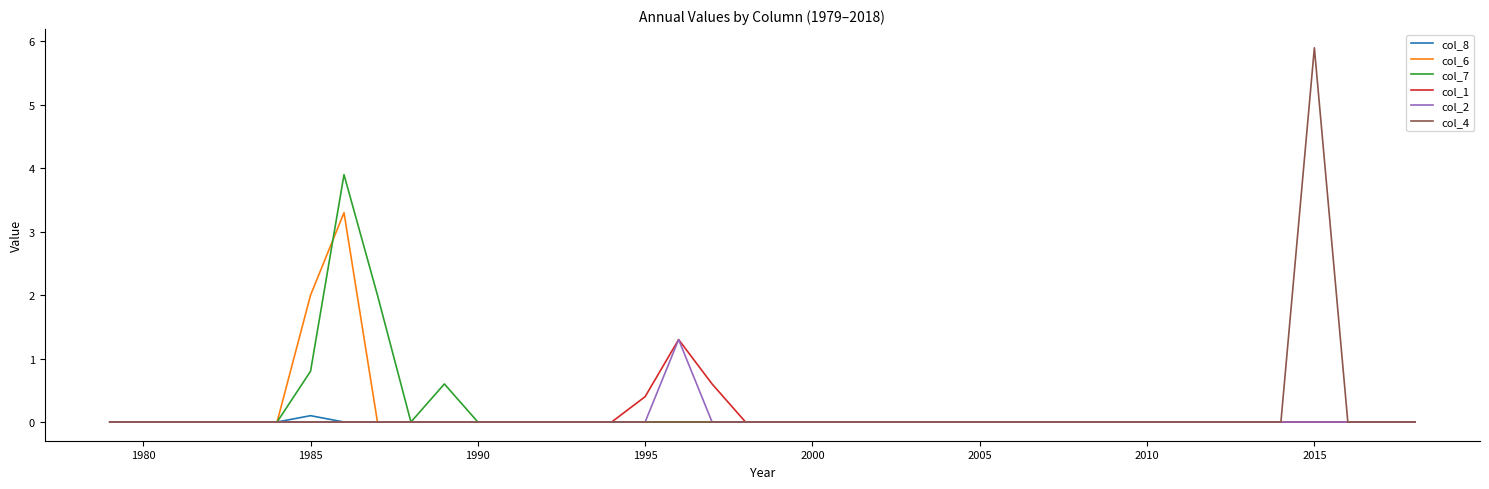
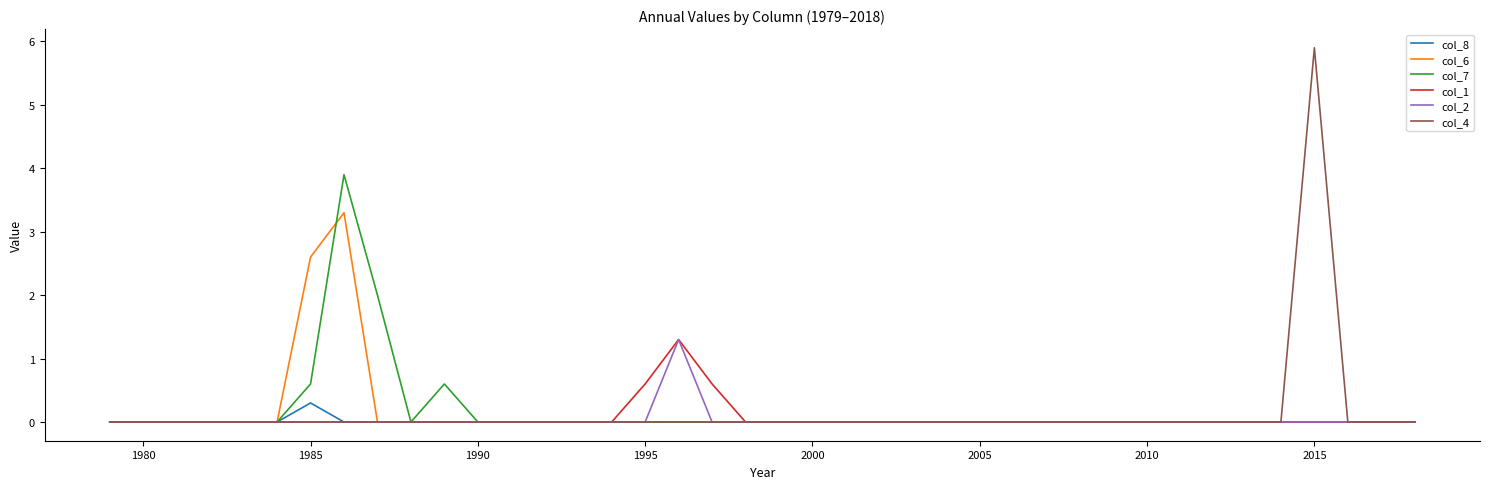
col_8, 1985: 0.1 -> 0.3
col_6, 1985: 2.0 -> 2.6
col_7, 1985: 0.8 -> 0.6
col_1, 1995: 0.4 -> 0.6
